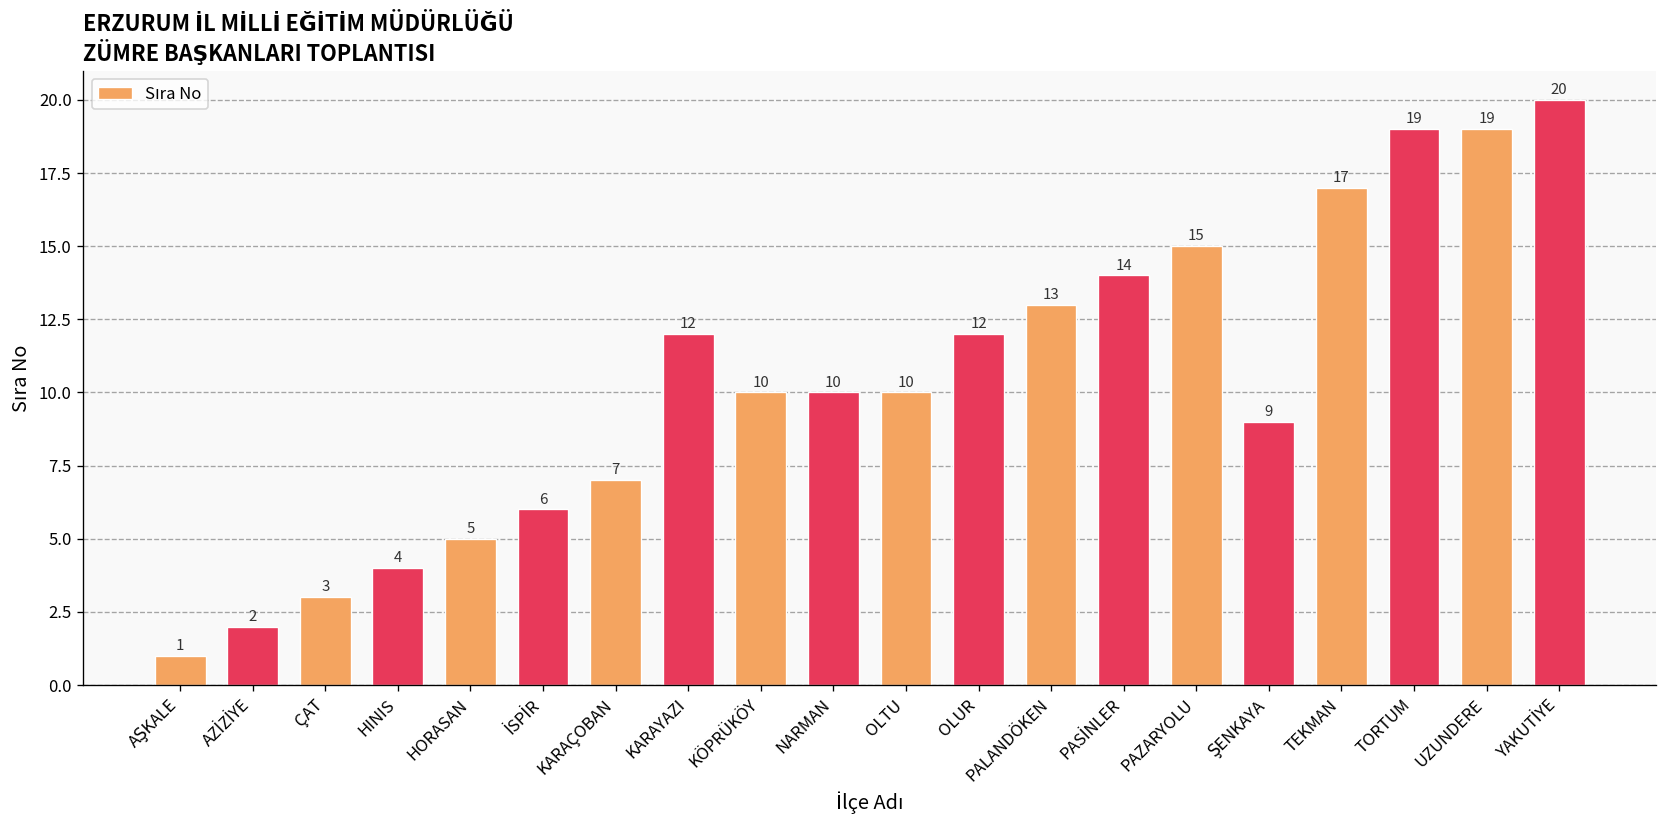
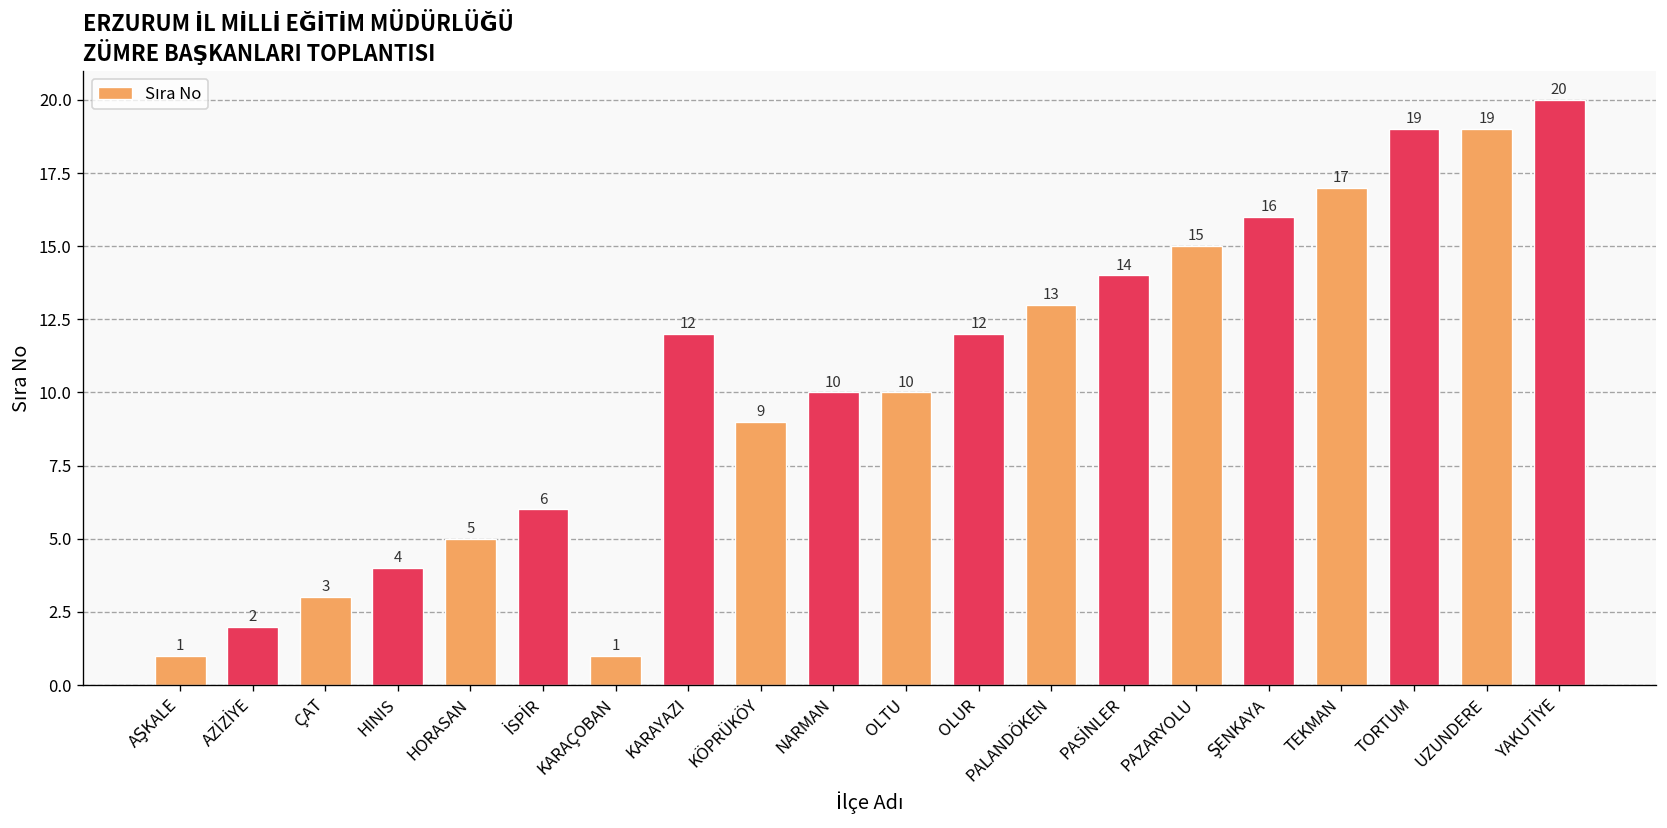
KARAÇOBAN: 7 -> 1
KÖPRÜKÖY: 10 -> 9
ŞENKAYA: 9 -> 16
